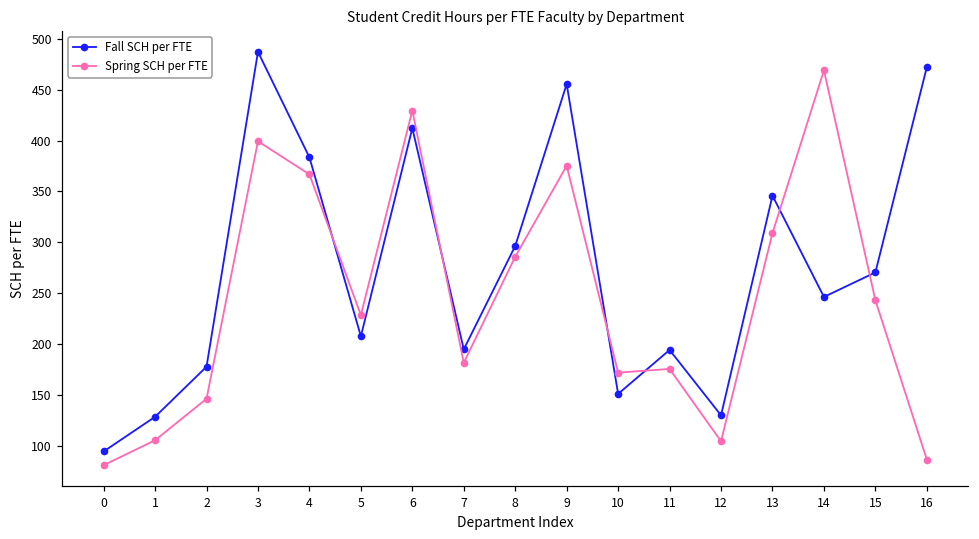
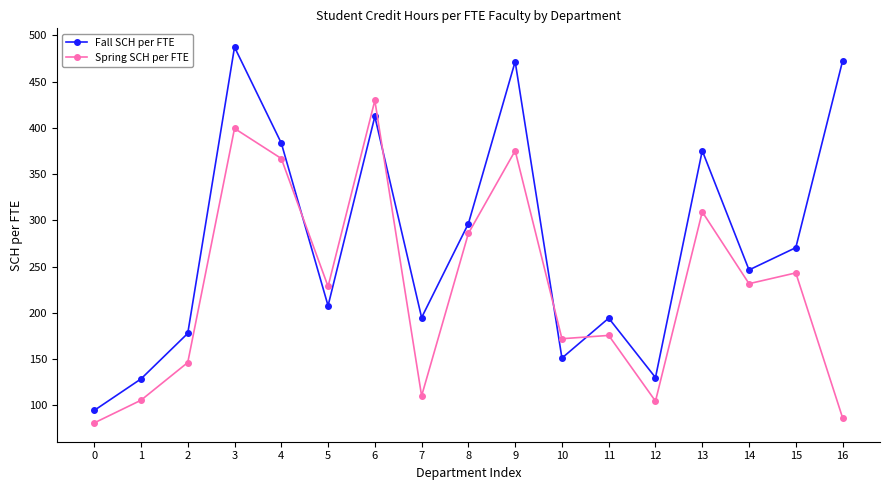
Spring SCH per FTE, 7: 180 -> 110
Fall SCH per FTE, 9: 460 -> 470
Fall SCH per FTE, 13: 350 -> 380
Spring SCH per FTE, 14: 470 -> 230
